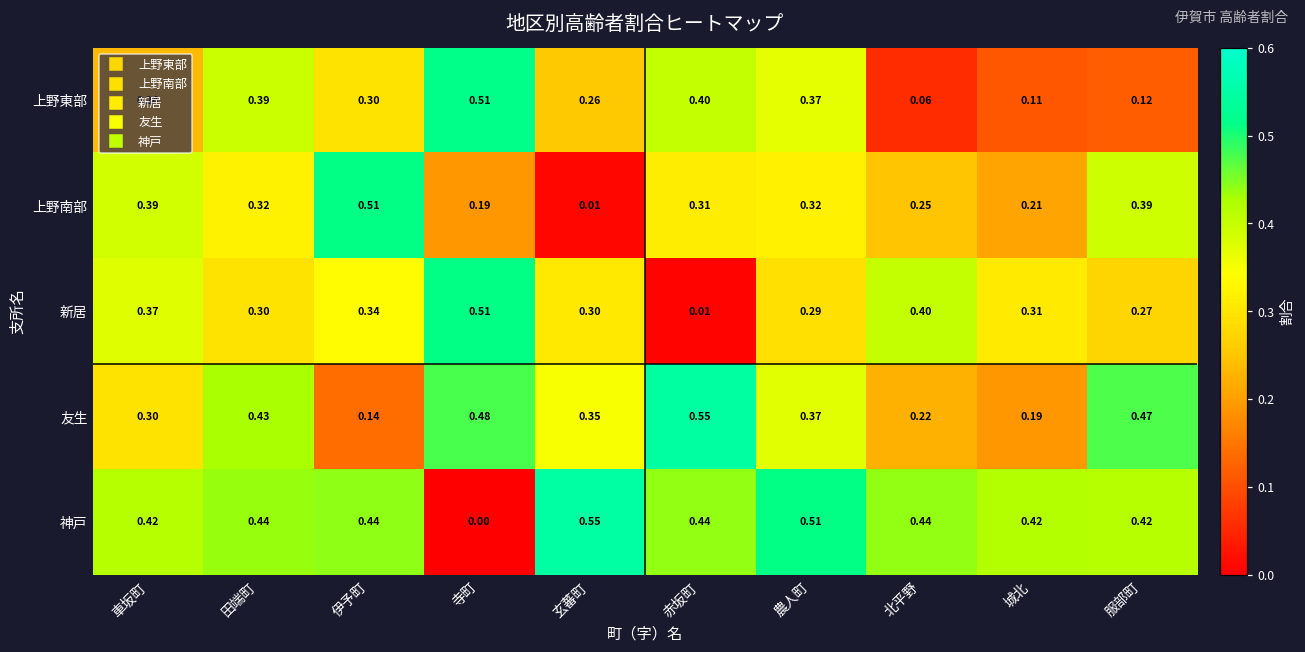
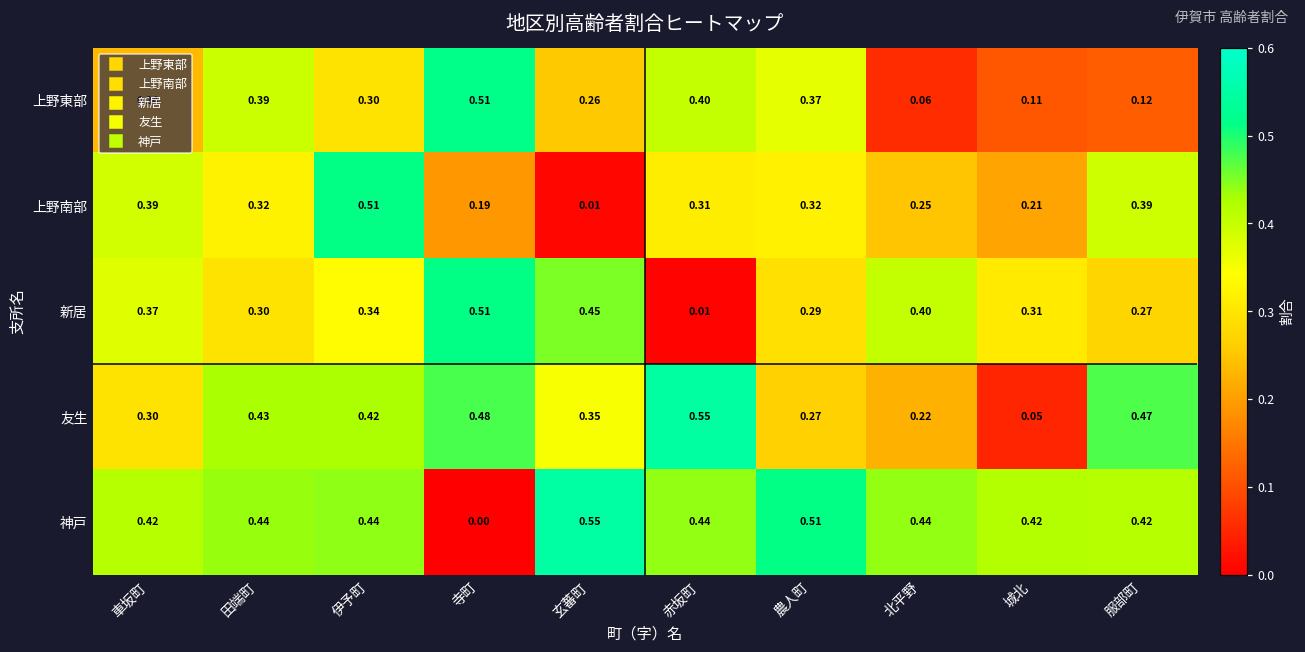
新居, 玄蕃町: 0.30 -> 0.45
友生, 伊予町: 0.14 -> 0.42
友生, 農人町: 0.37 -> 0.27
友生, 城北: 0.19 -> 0.05
